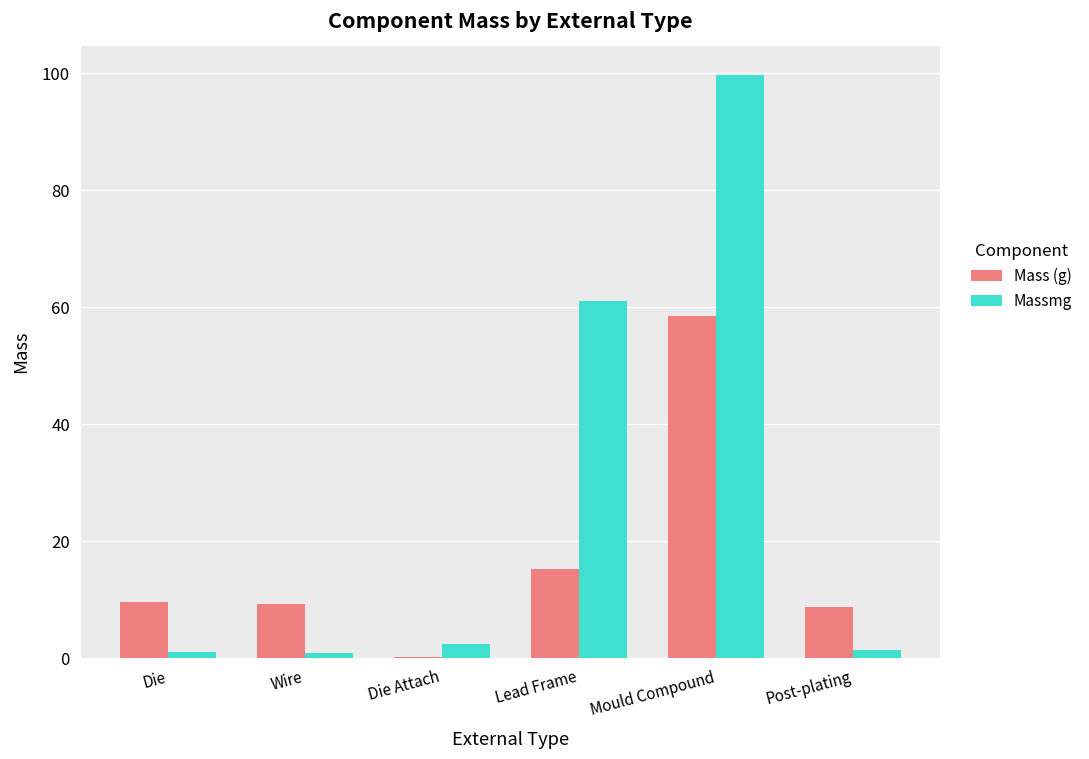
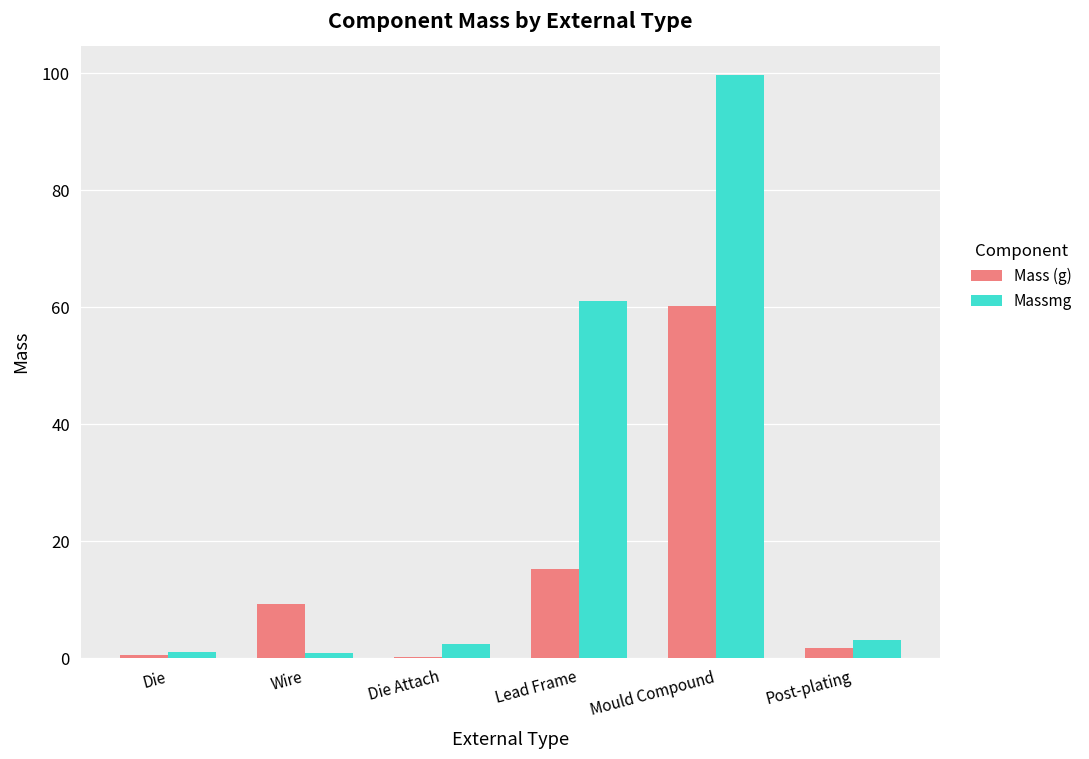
Mass (g), Die: 10 -> 1
Mass (g), Mould Compound: 59 -> 60
Mass (g), Post-plating: 9 -> 2
Massmg, Post-plating: 2 -> 3
